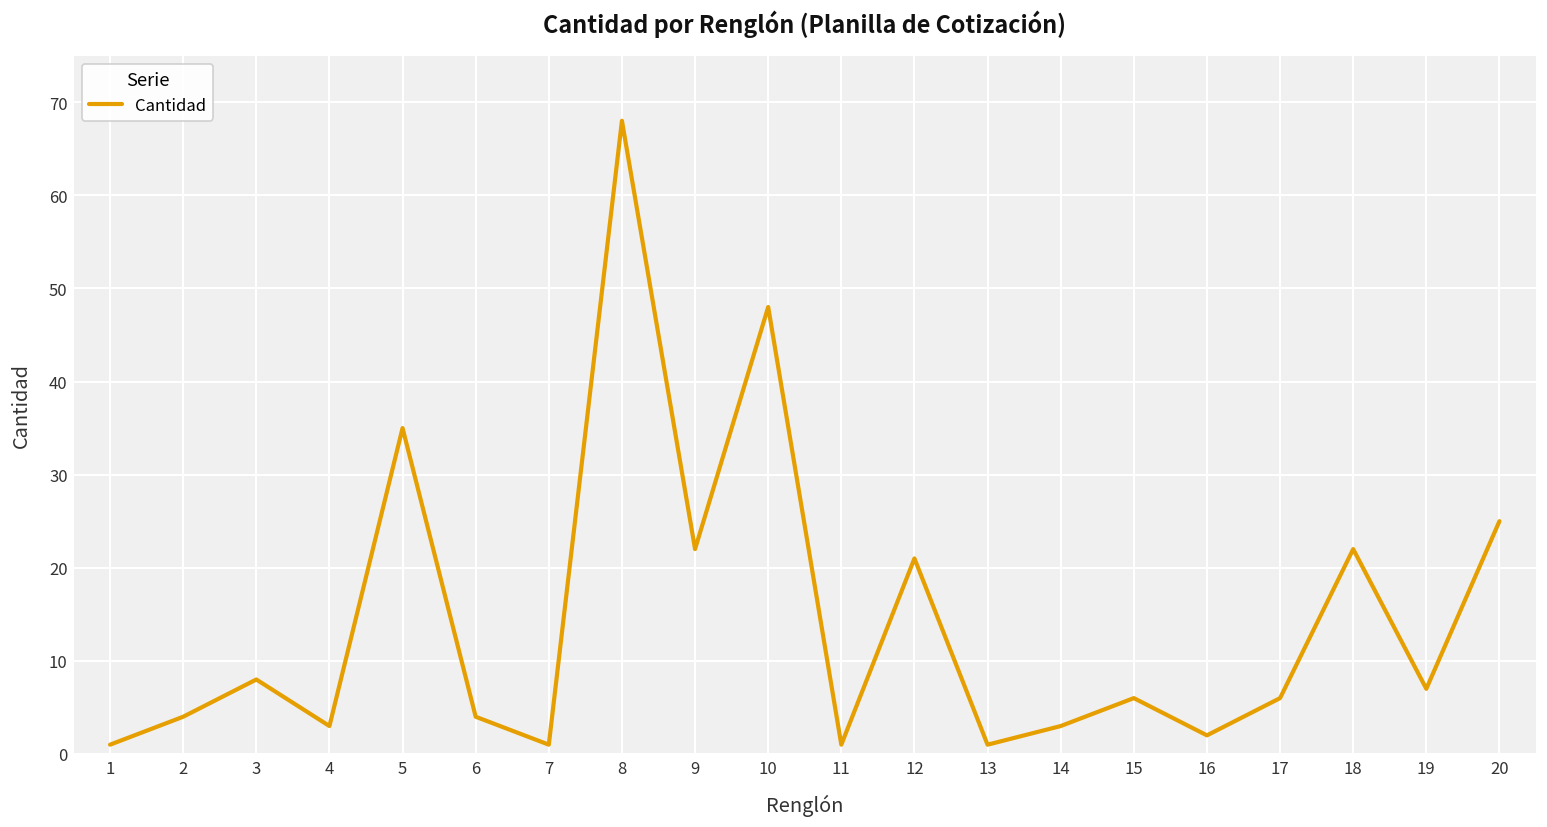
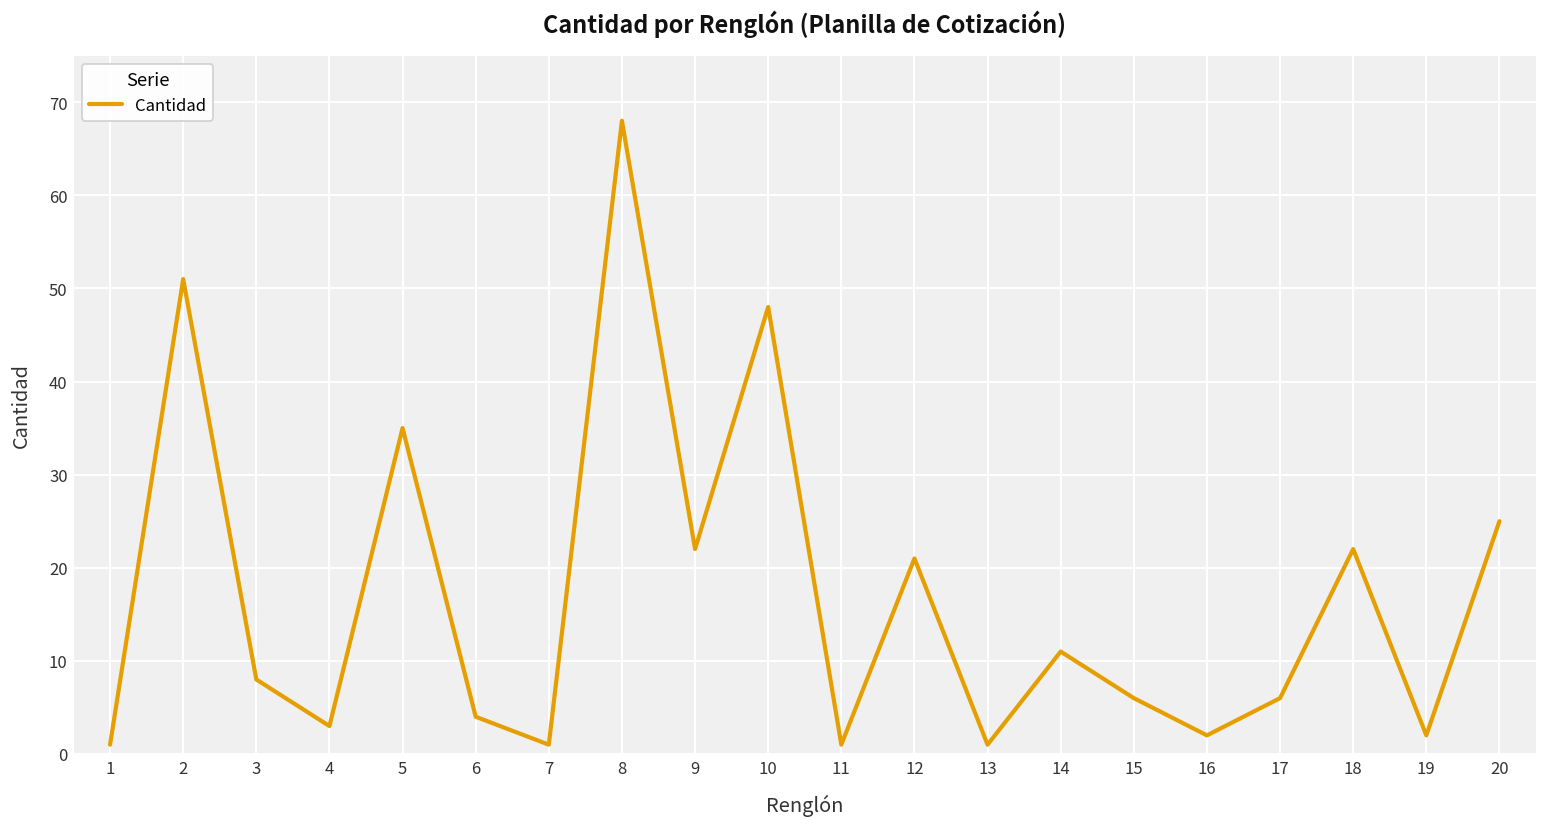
2: 4 -> 51
14: 3 -> 11
19: 7 -> 2
